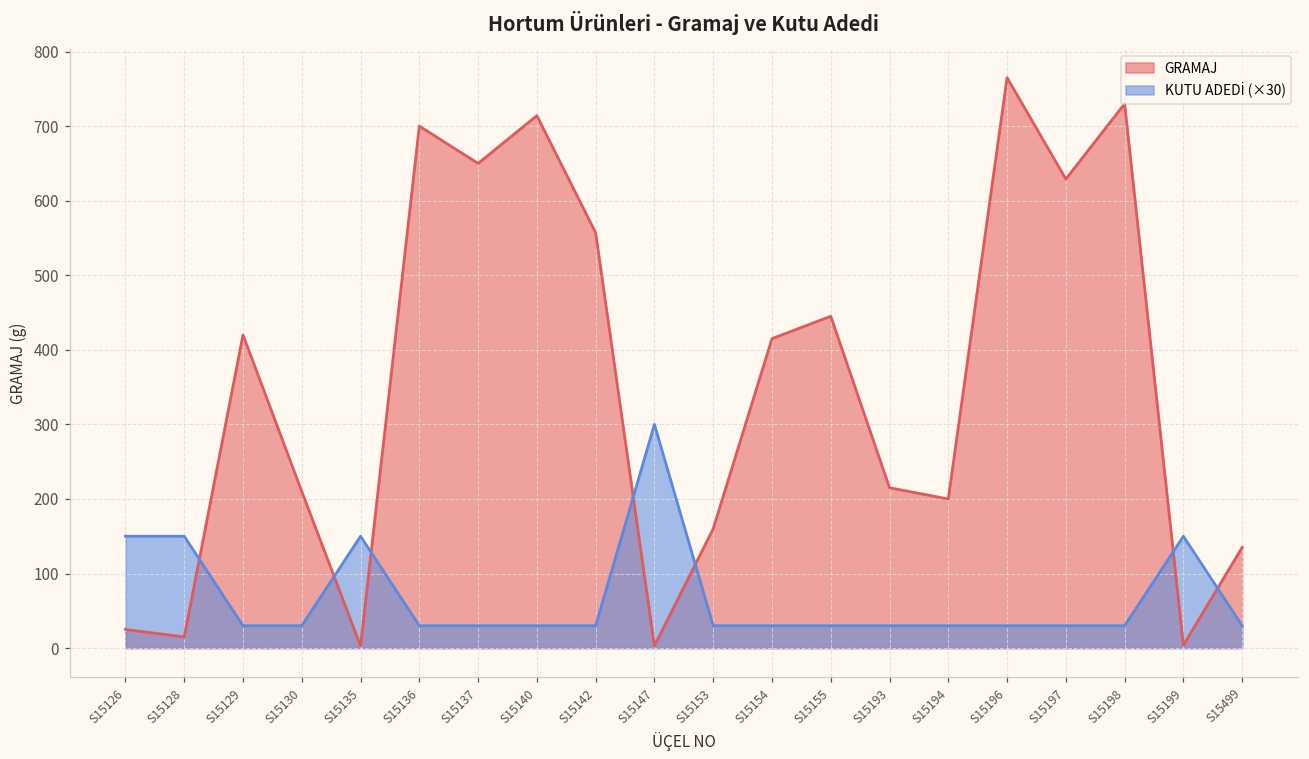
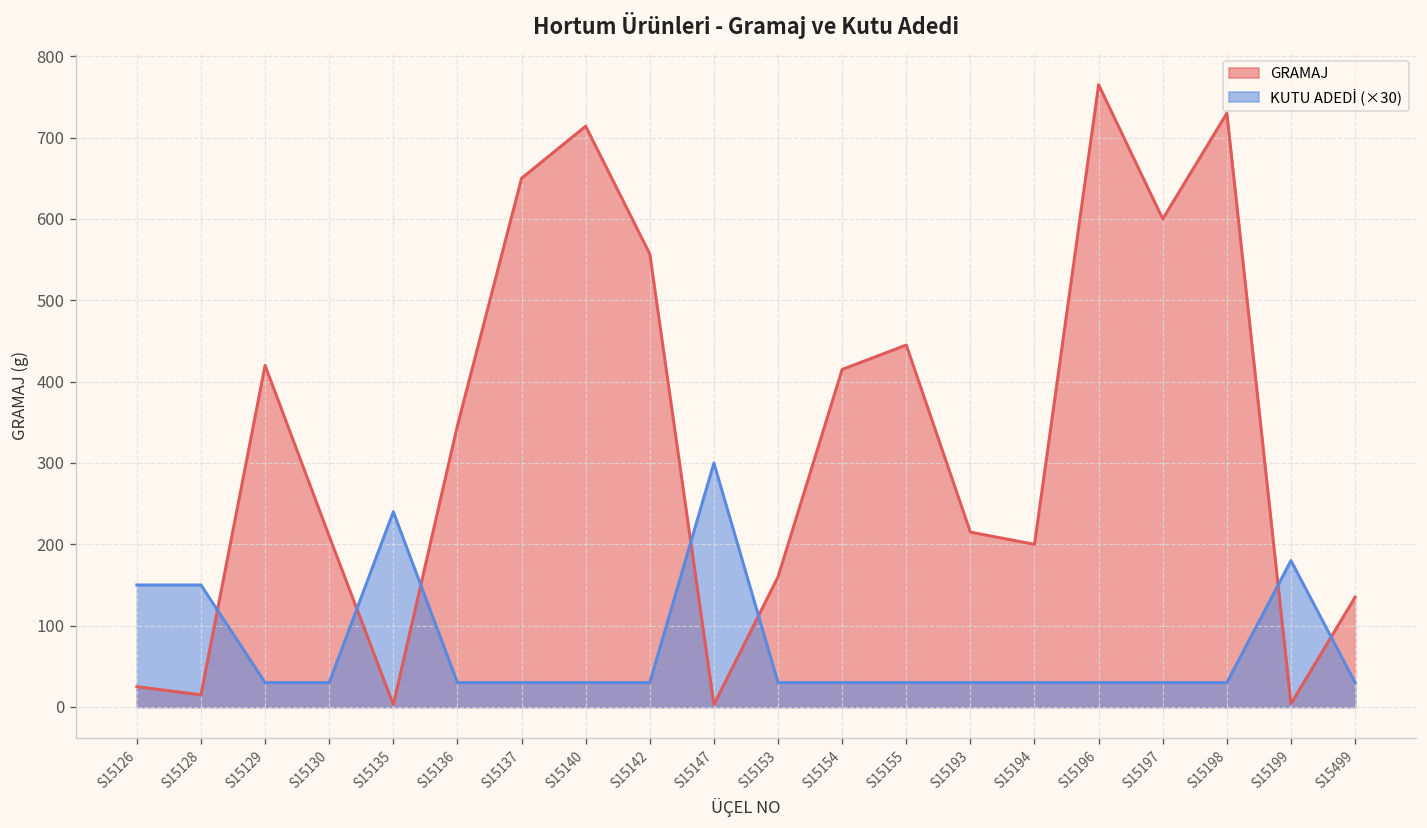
KUTU ADEDİ (×30), S15135: 150 -> 240
GRAMAJ, S15136: 700 -> 350
GRAMAJ, S15197: 630 -> 600
KUTU ADEDİ (×30), S15199: 150 -> 180
